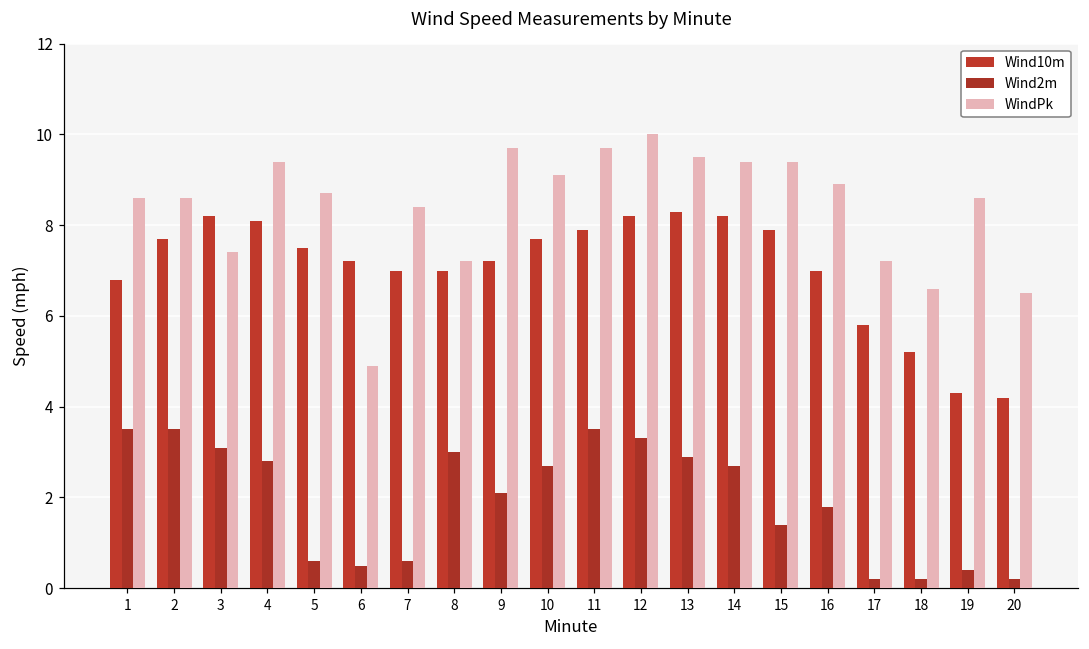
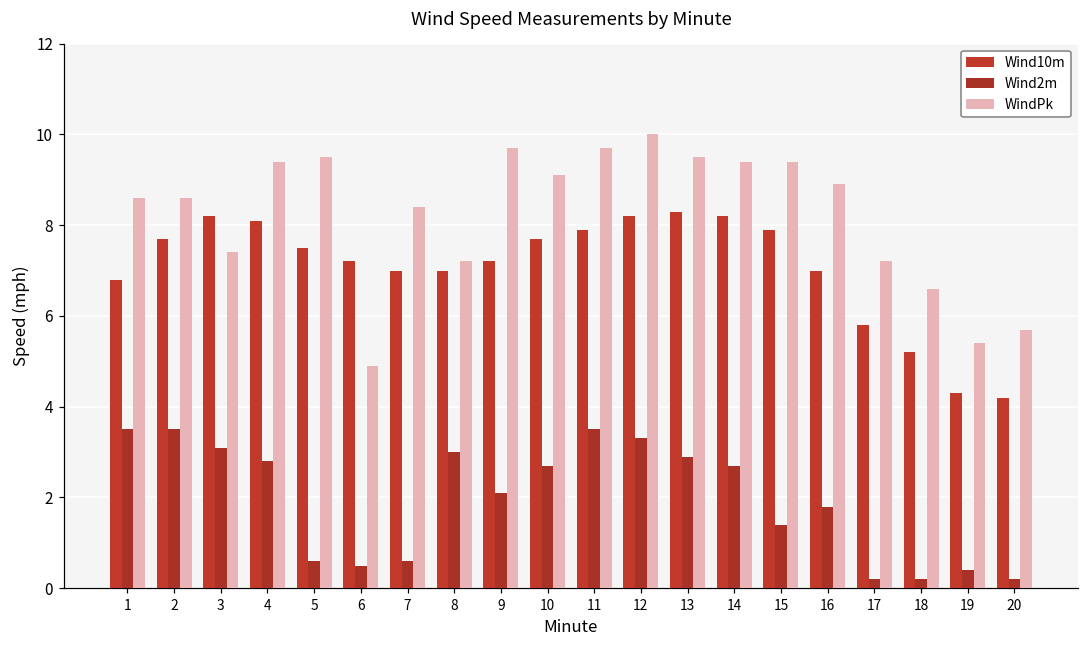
WindPk, 5: 8.7 -> 9.5
WindPk, 19: 8.6 -> 5.4
WindPk, 20: 6.5 -> 5.7
